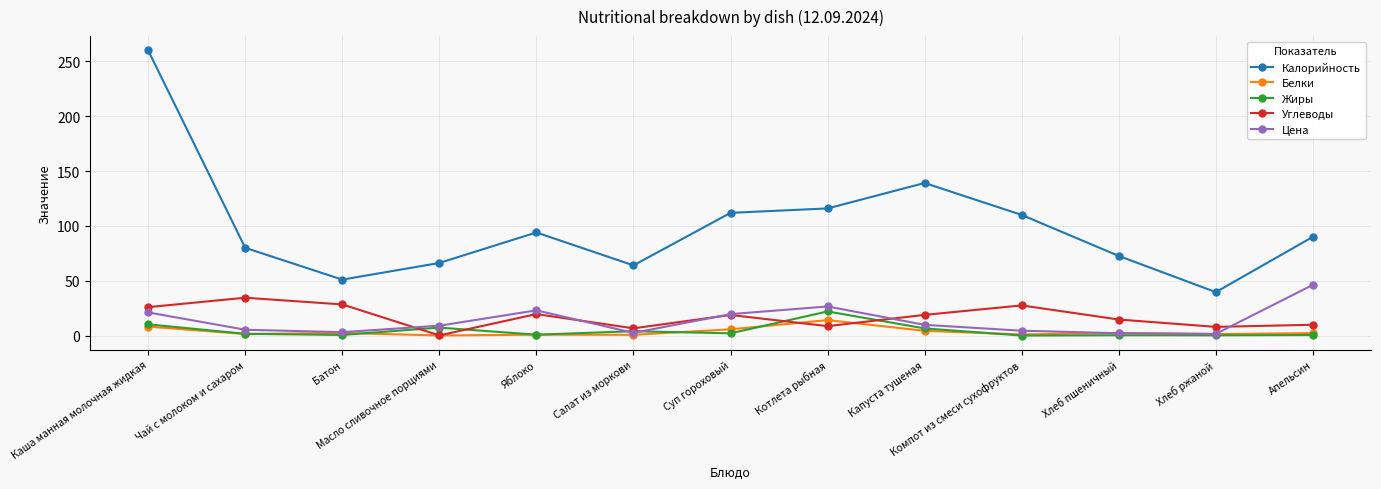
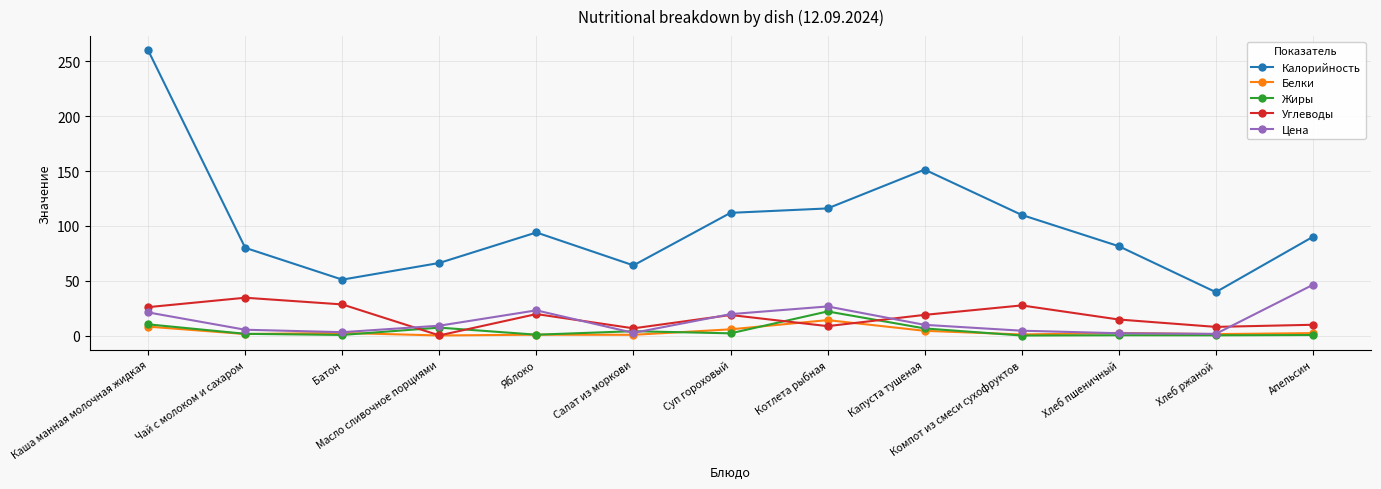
Калорийность, Капуста тушеная: 139 -> 151
Калорийность, Хлеб пшеничный: 73 -> 82
